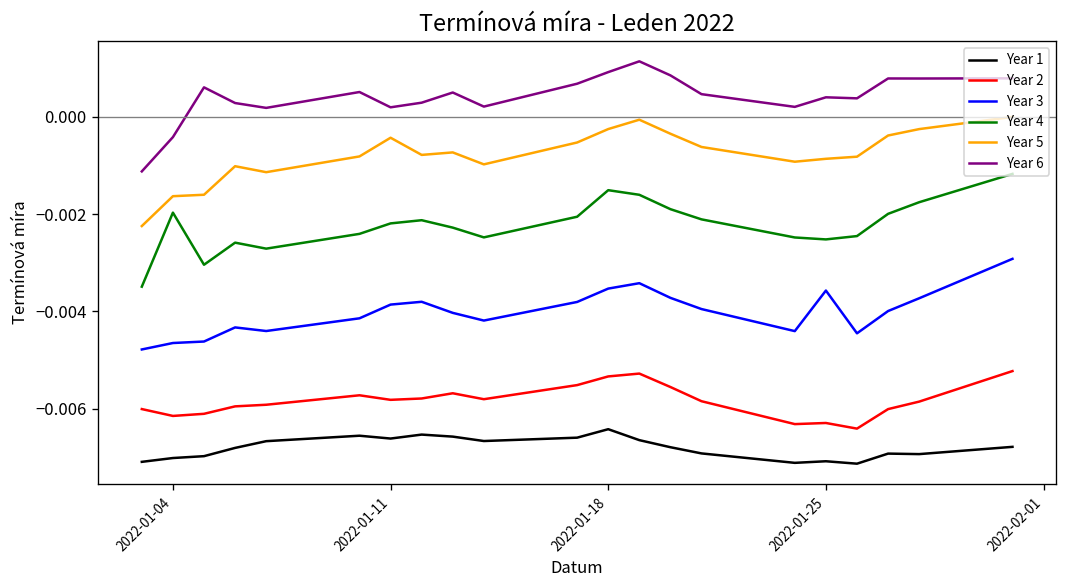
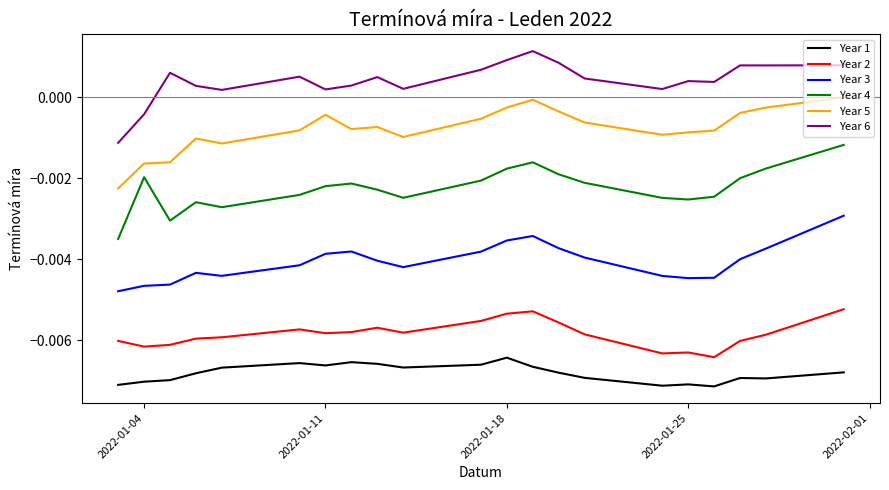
Year 4, 2022-01-18: -0.0015 -> -0.0018
Year 3, 2022-01-25: -0.0036 -> -0.0045
